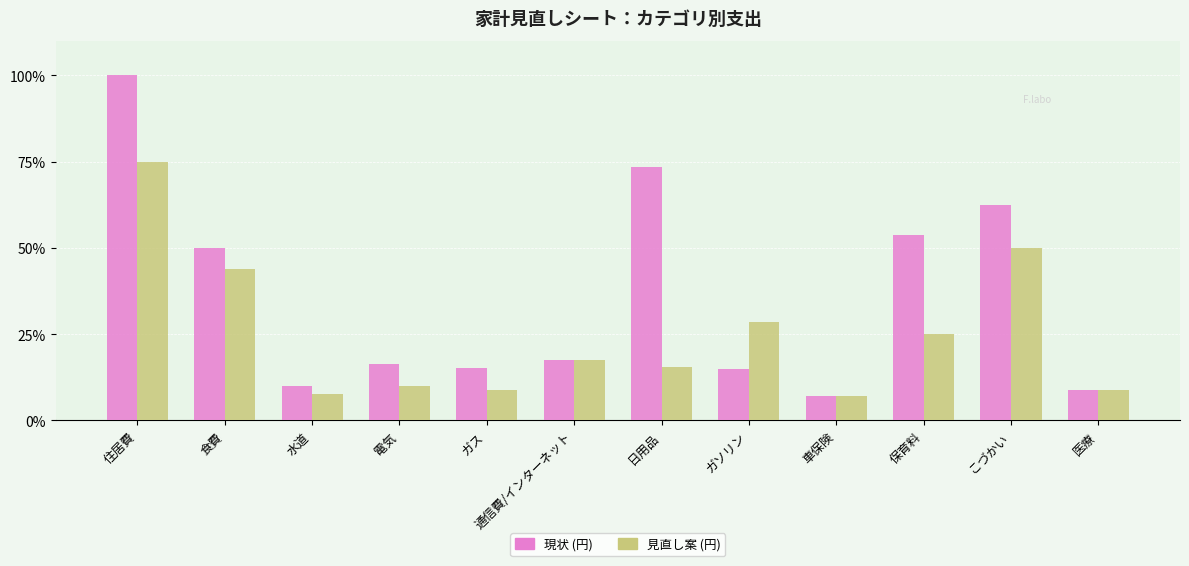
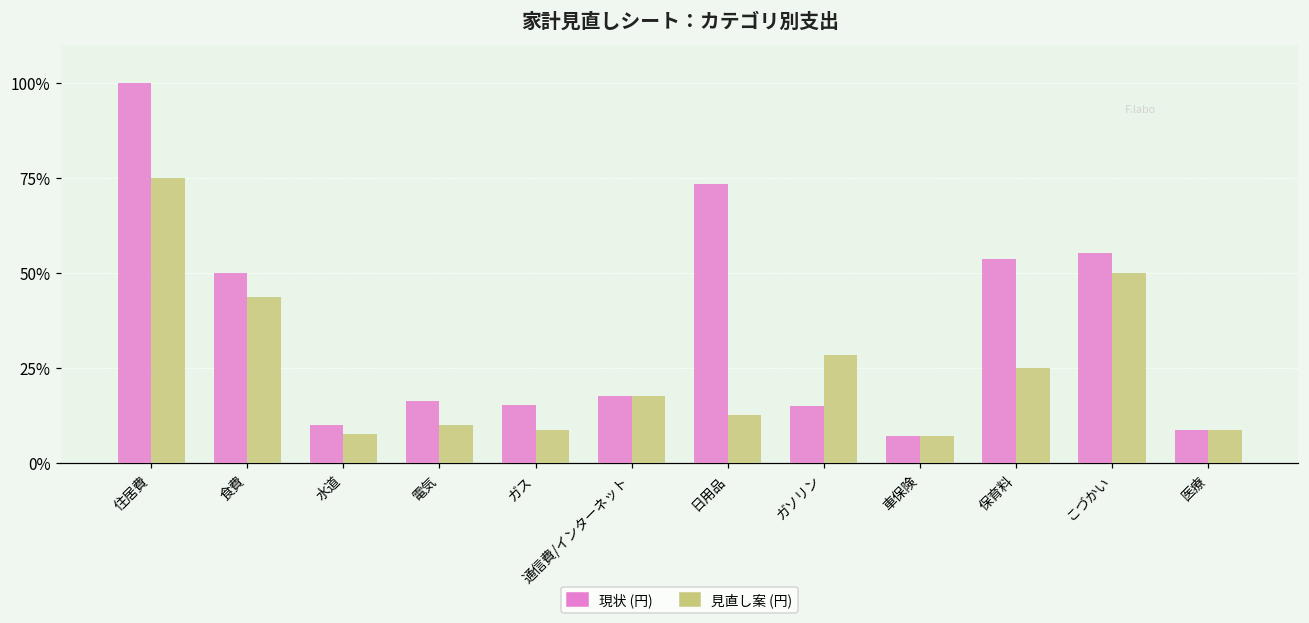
見直し案 (円), 日用品: 16% -> 13%
現状 (円), こづかい: 63% -> 55%
